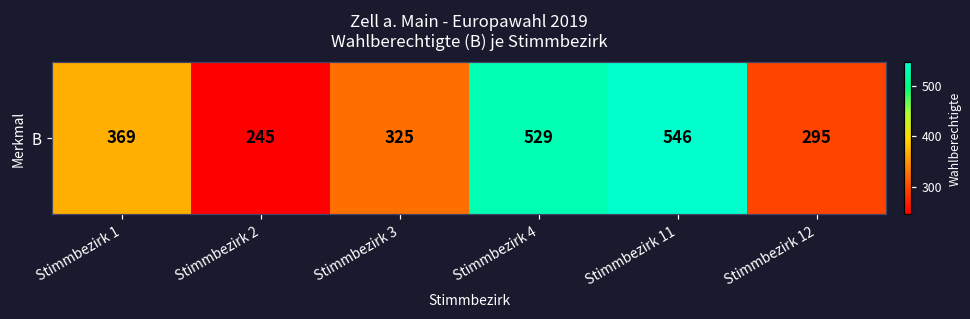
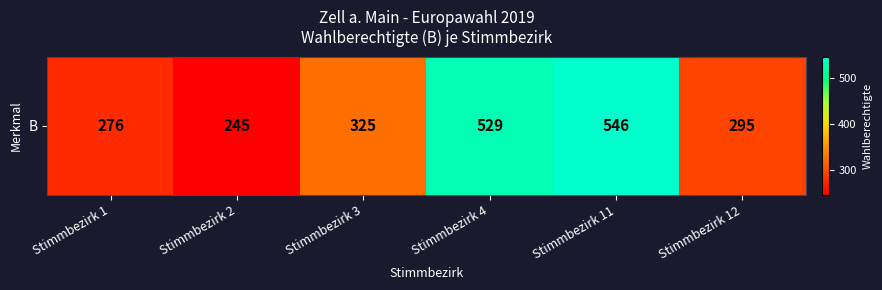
B, Stimmbezirk 1: 369 -> 276
